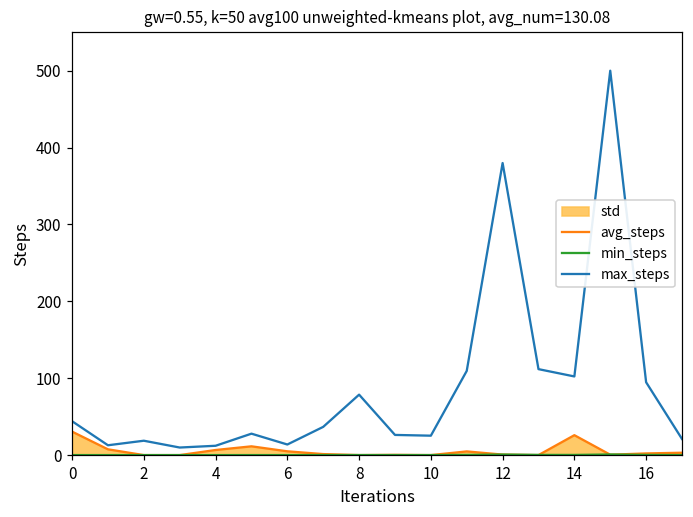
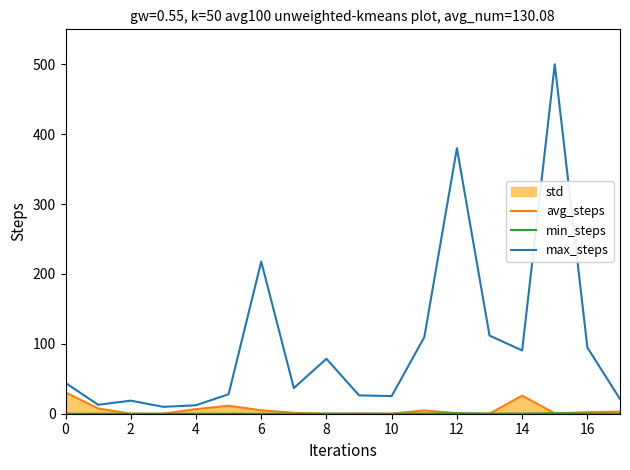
max_steps, 6: 10 -> 220
max_steps, 14: 100 -> 90
